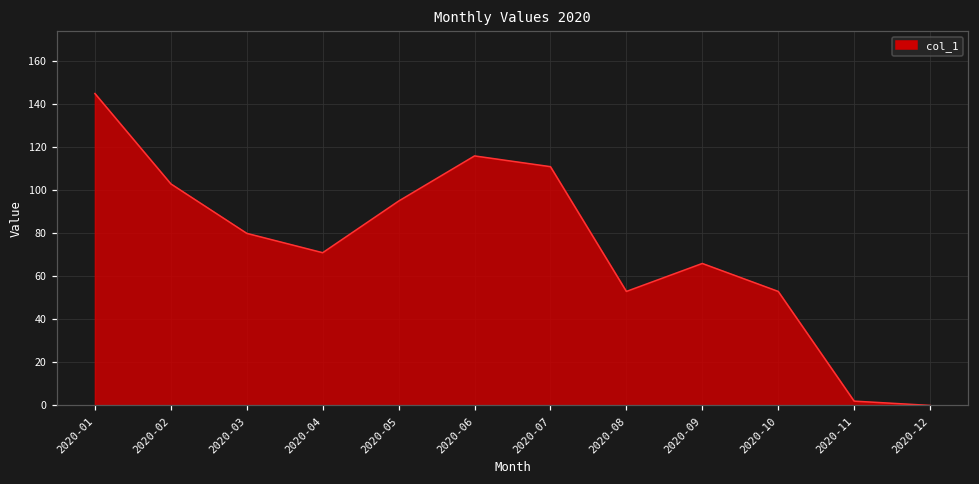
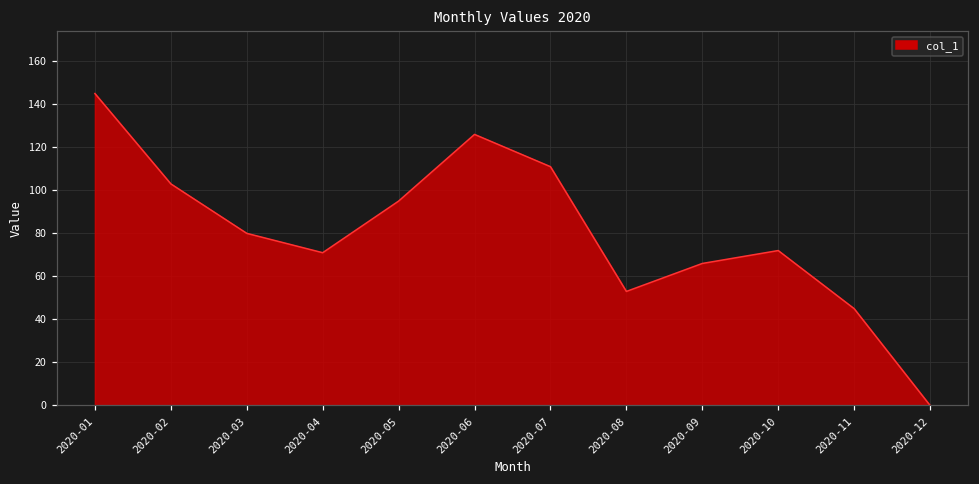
2020-06: 116 -> 126
2020-10: 53 -> 72
2020-11: 2 -> 45
